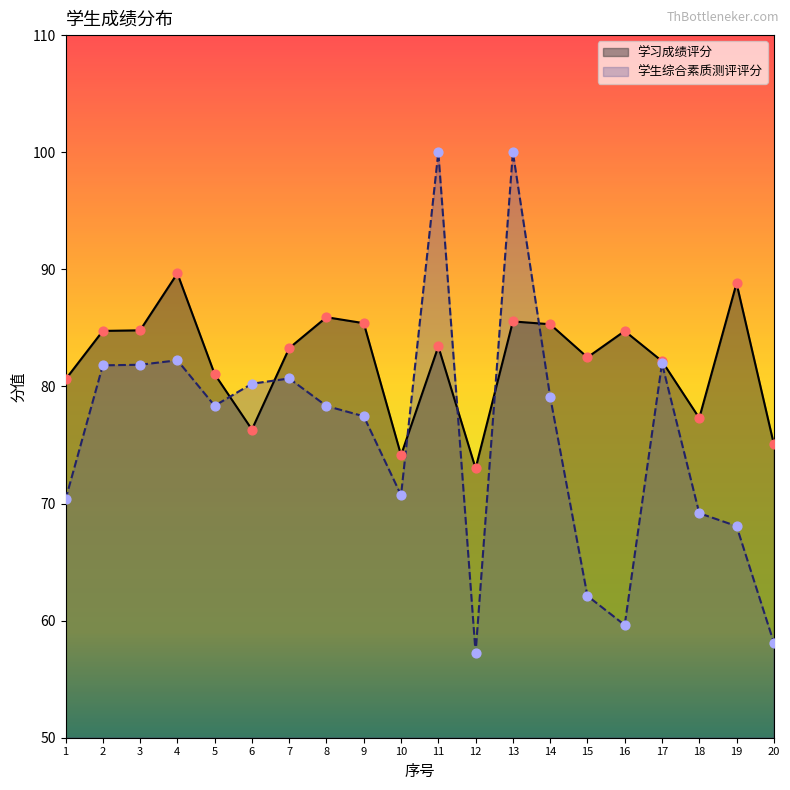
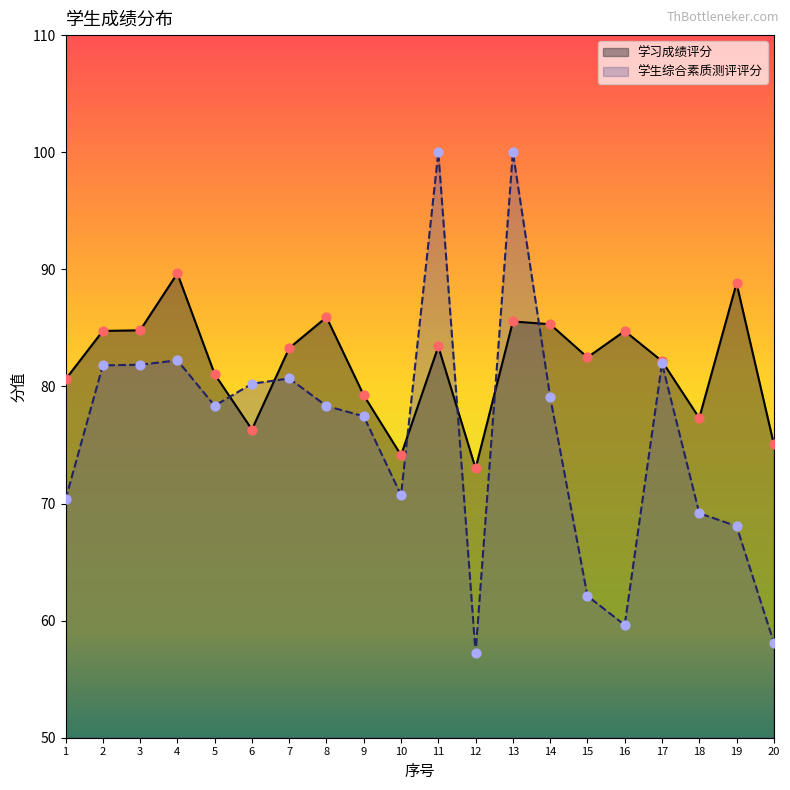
学习成绩评分, 9: 85.4 -> 79.2
